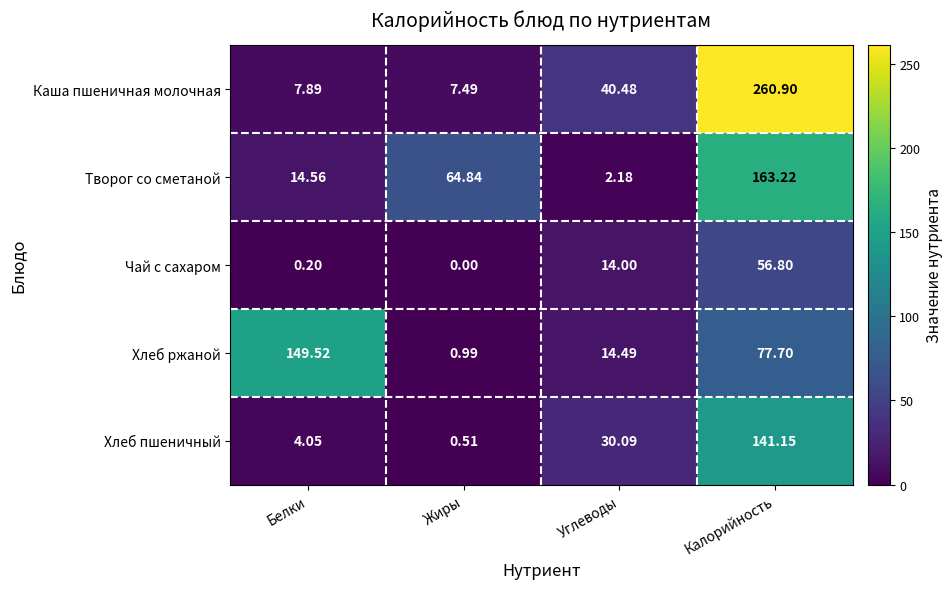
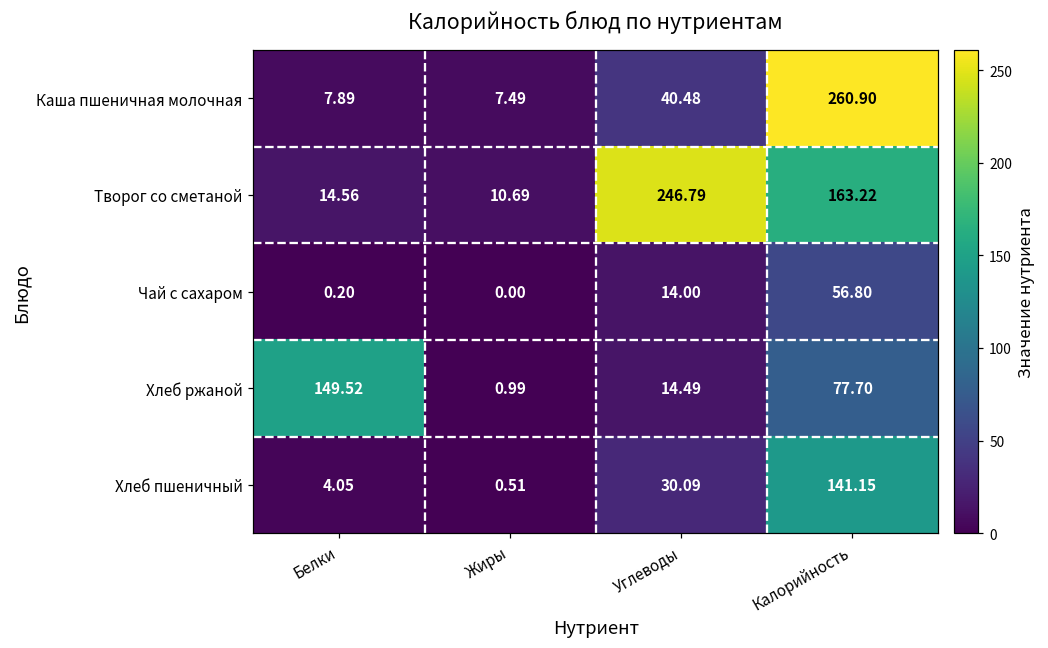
Творог со сметаной, Жиры: 64.84 -> 10.69
Творог со сметаной, Углеводы: 2.18 -> 246.79
